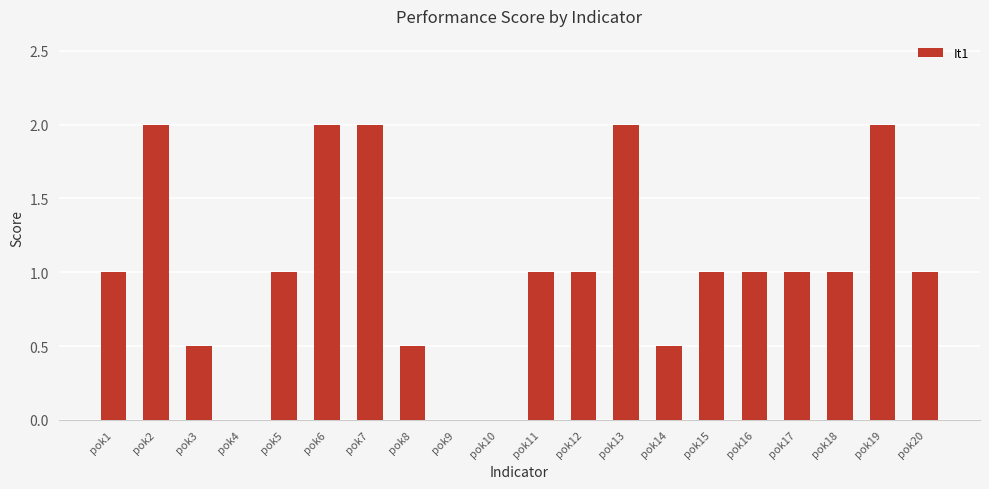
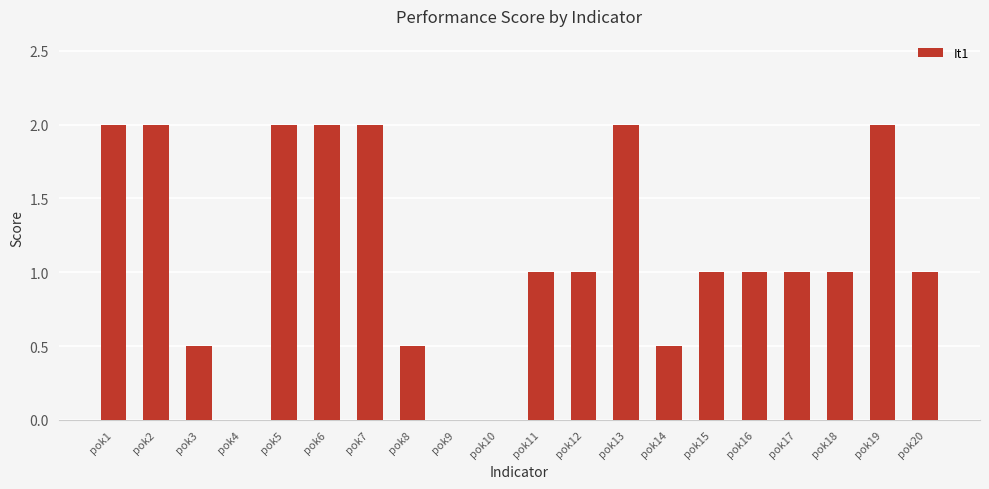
pok1: 1 -> 2
pok5: 1 -> 2
